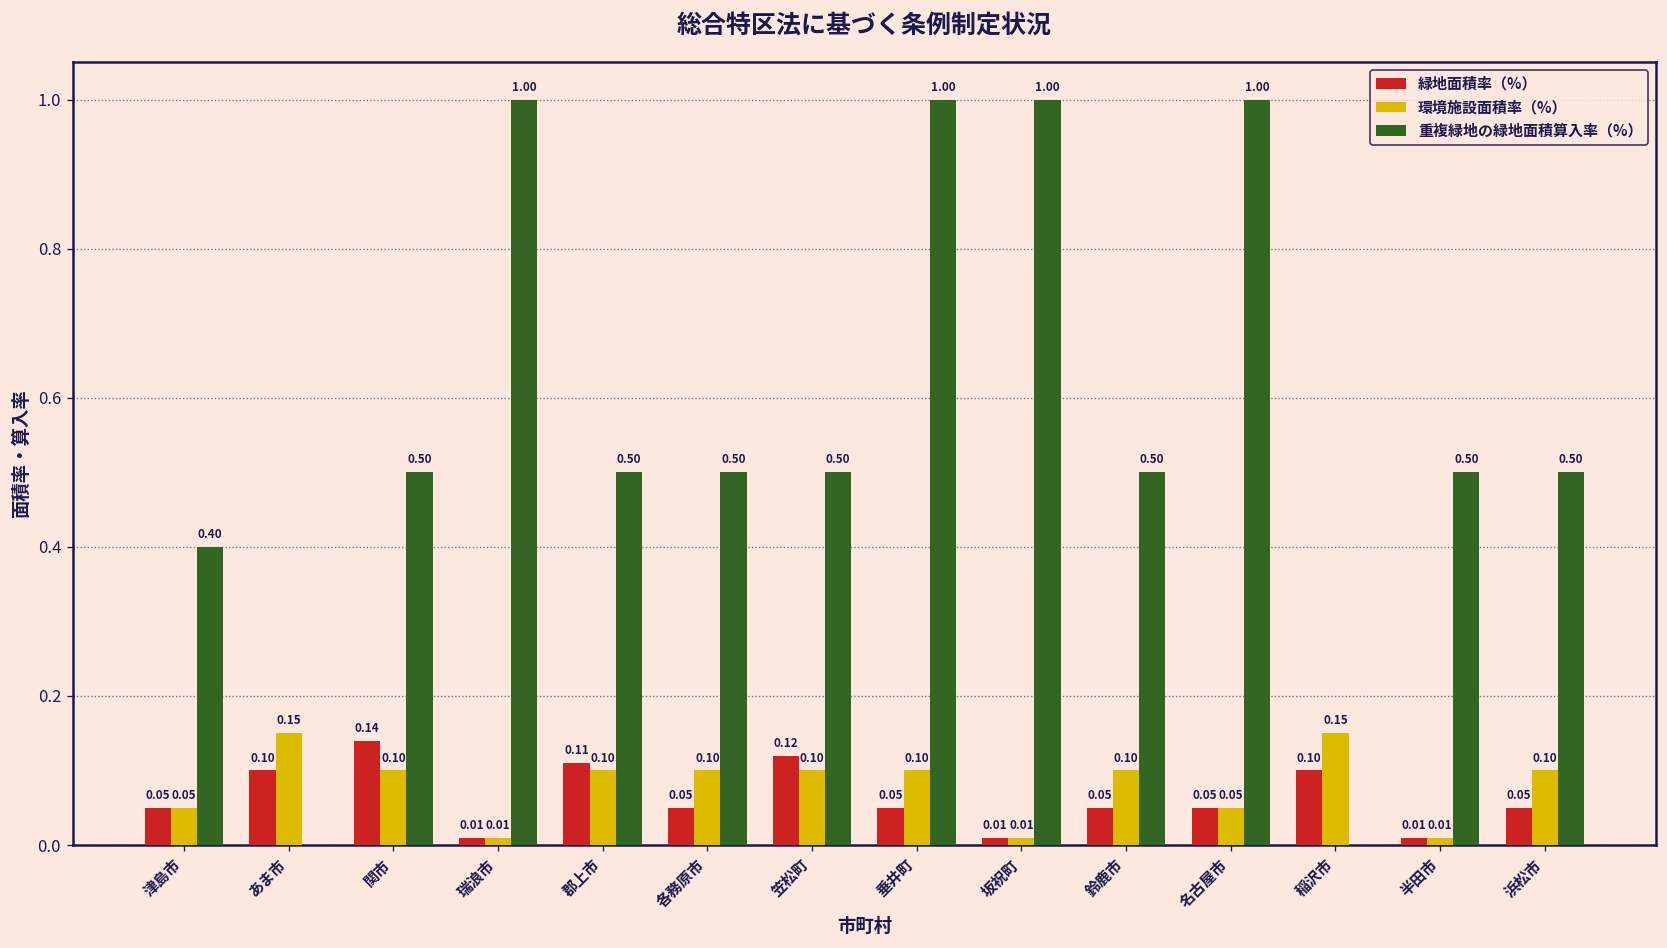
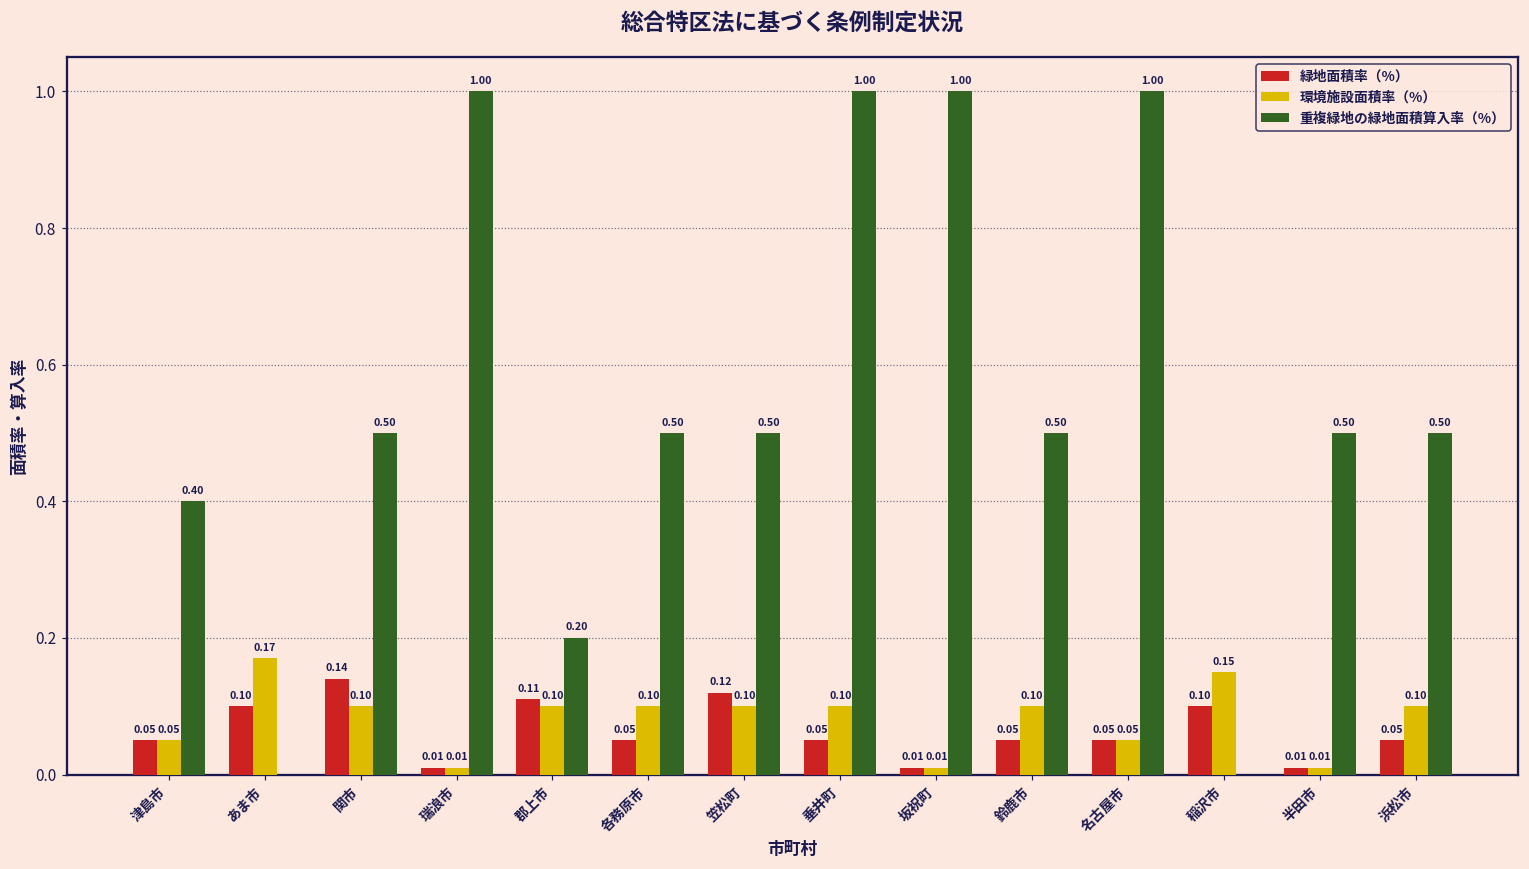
環境施設面積率（%）, あま市: 0.15 -> 0.17
重複緑地の緑地面積算入率（%）, 郡上市: 0.50 -> 0.20
